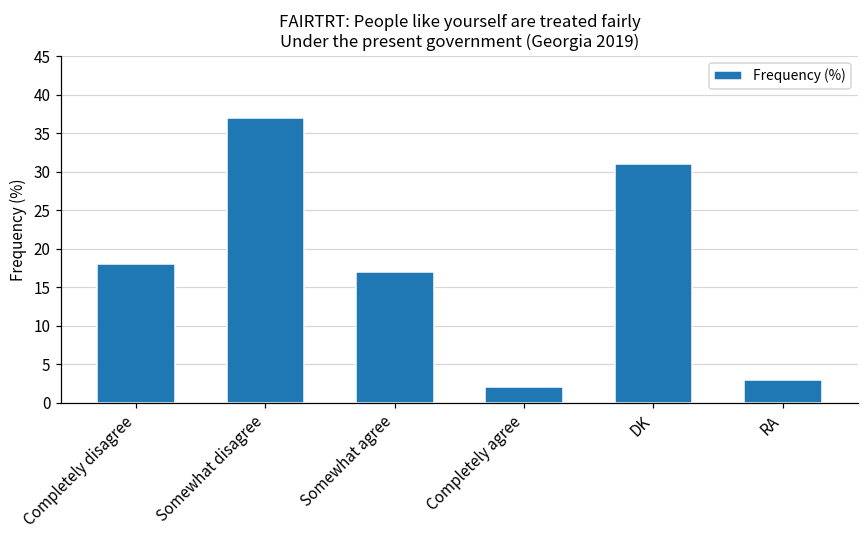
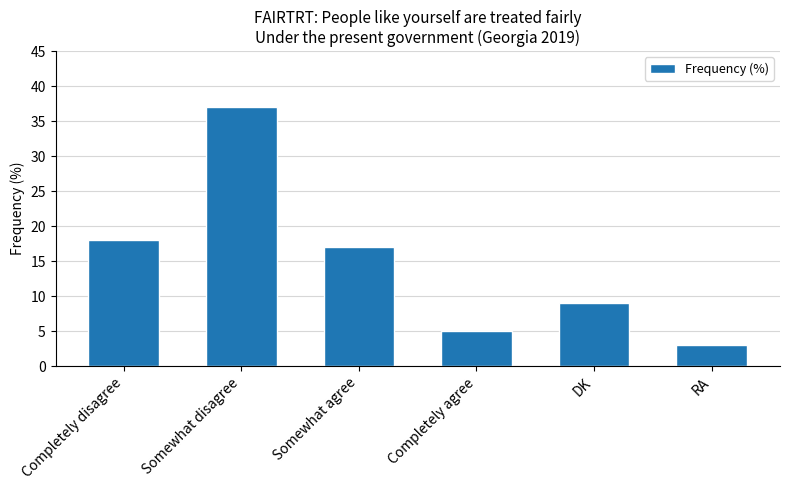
Completely agree: 2 -> 5
DK: 31 -> 9
